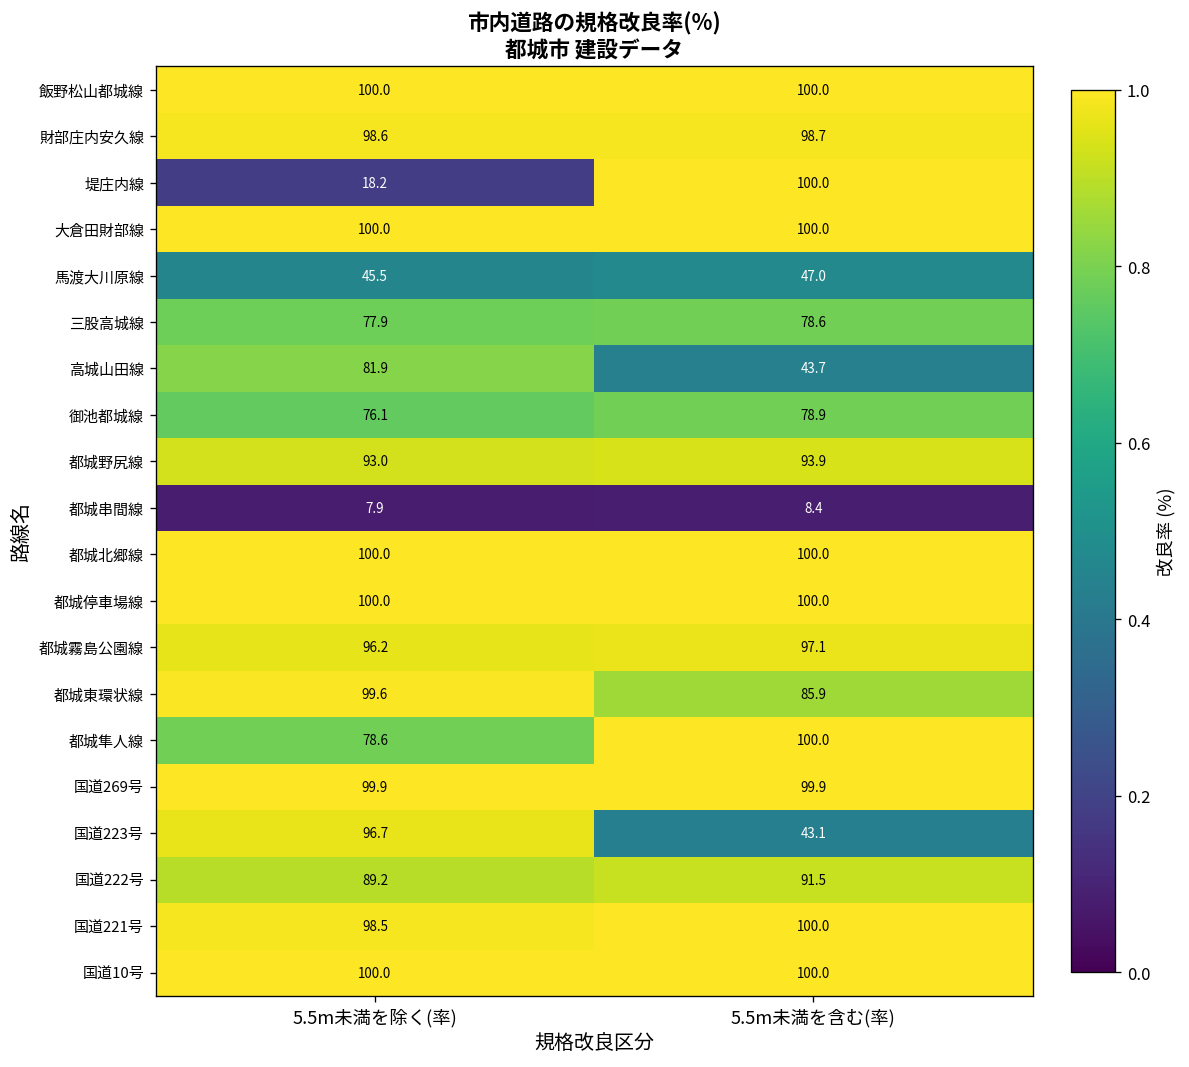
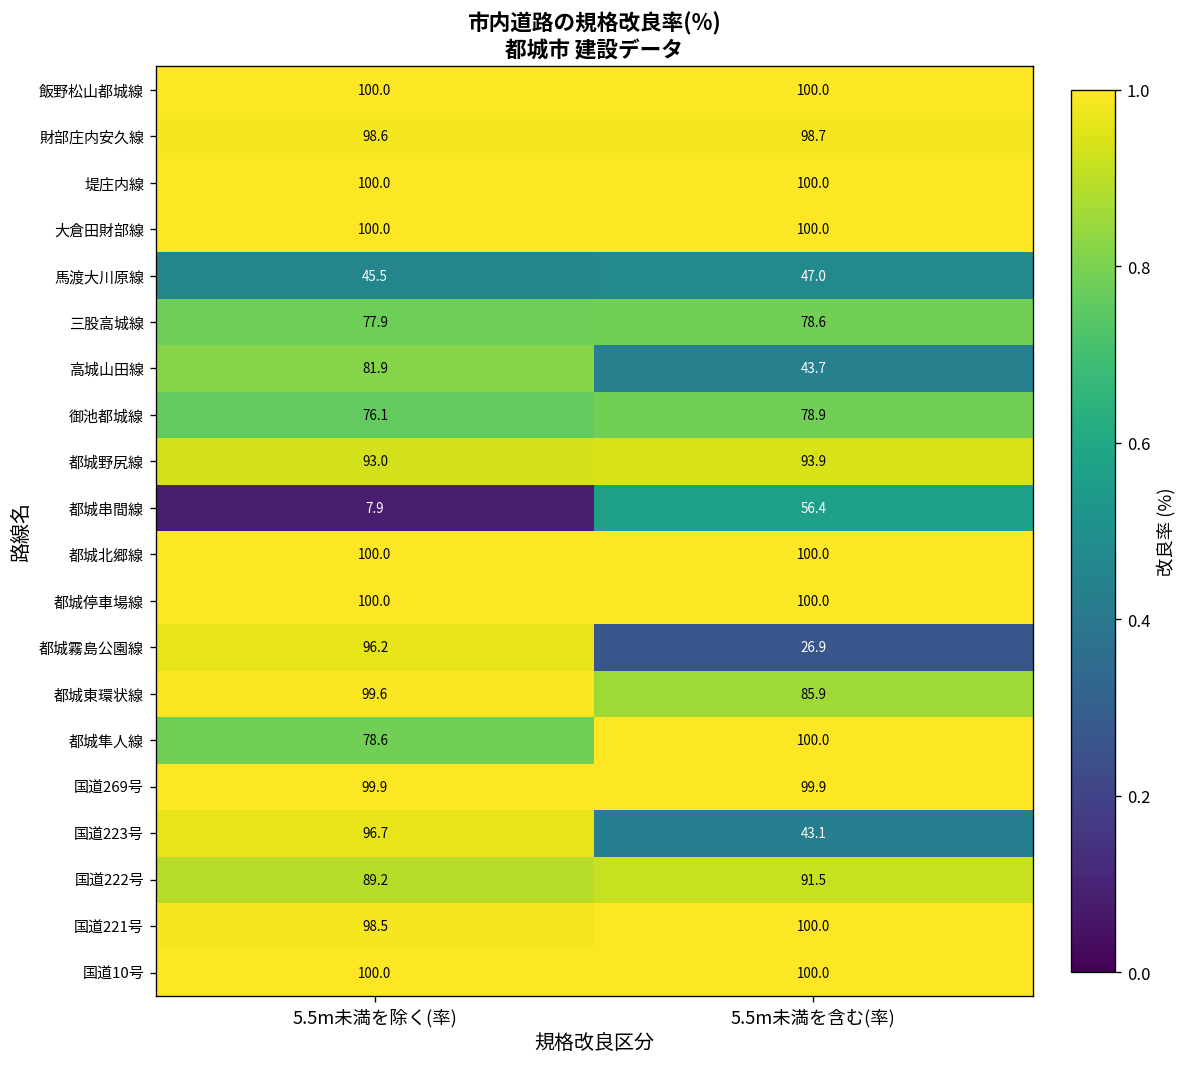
堤庄内線, 5.5m未満を除く(率): 18.2 -> 100.0
都城串間線, 5.5m未満を含む(率): 8.4 -> 56.4
都城霧島公園線, 5.5m未満を含む(率): 97.1 -> 26.9
